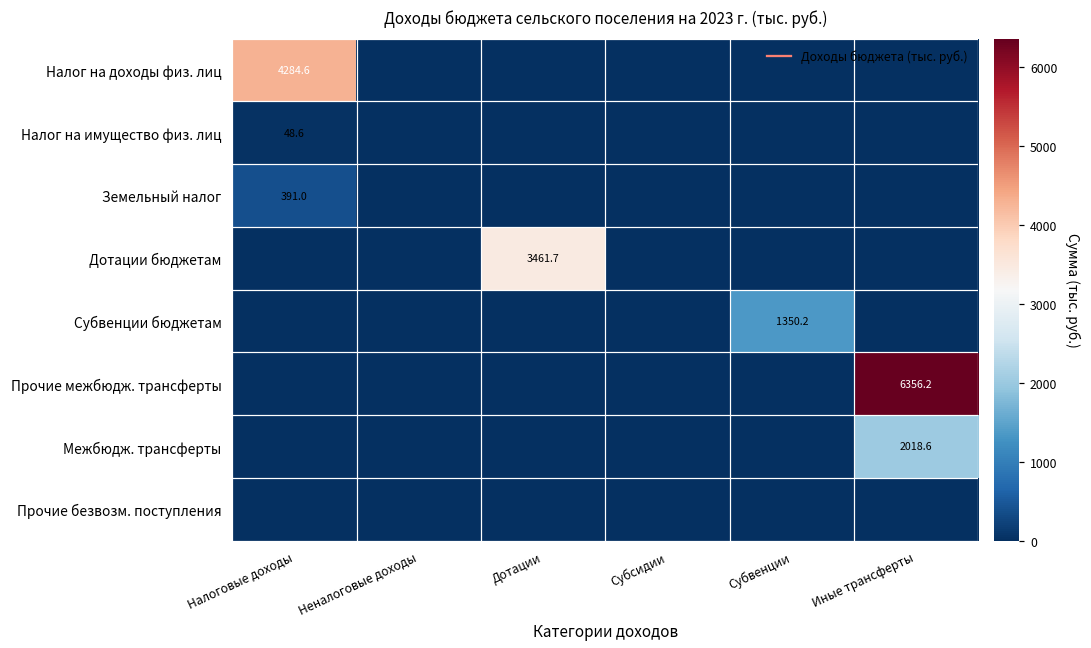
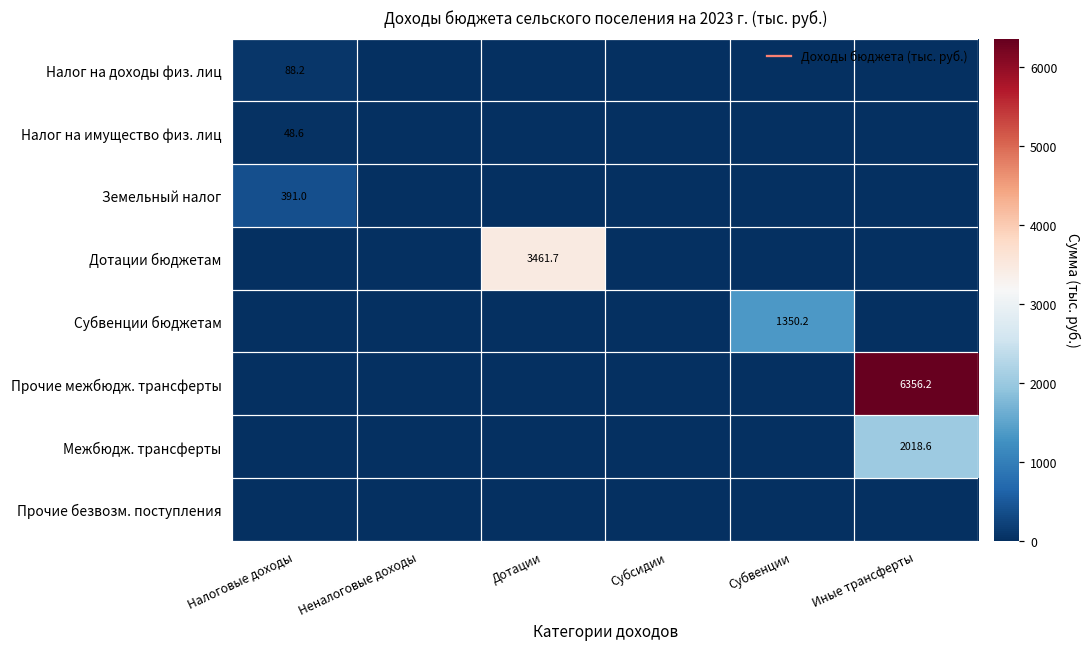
Налог на доходы физ. лиц, Налоговые доходы: 4284.6 -> 88.2
